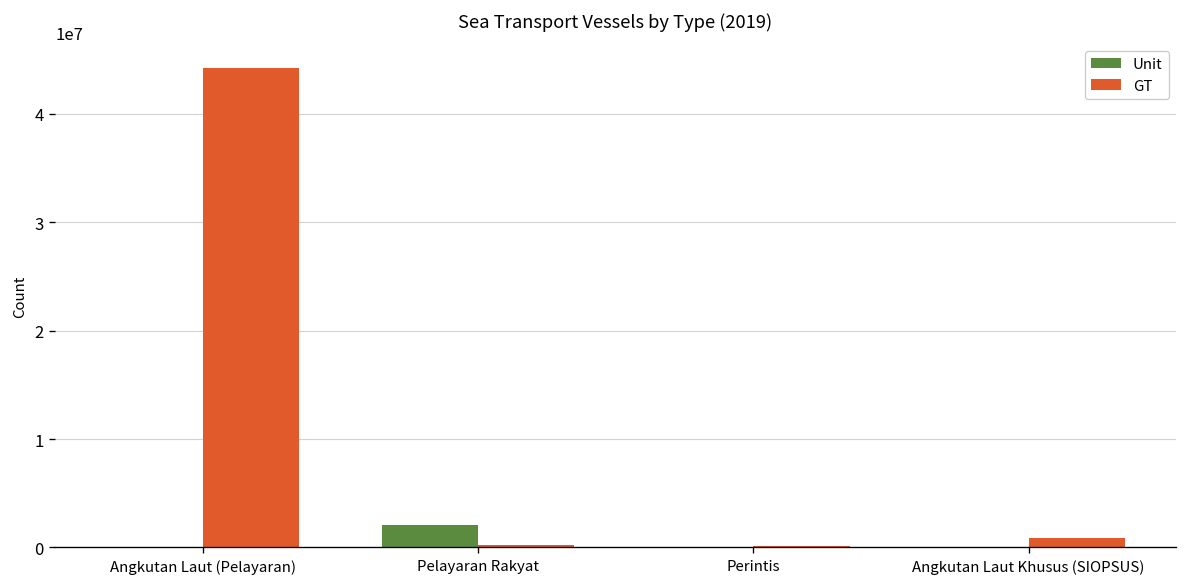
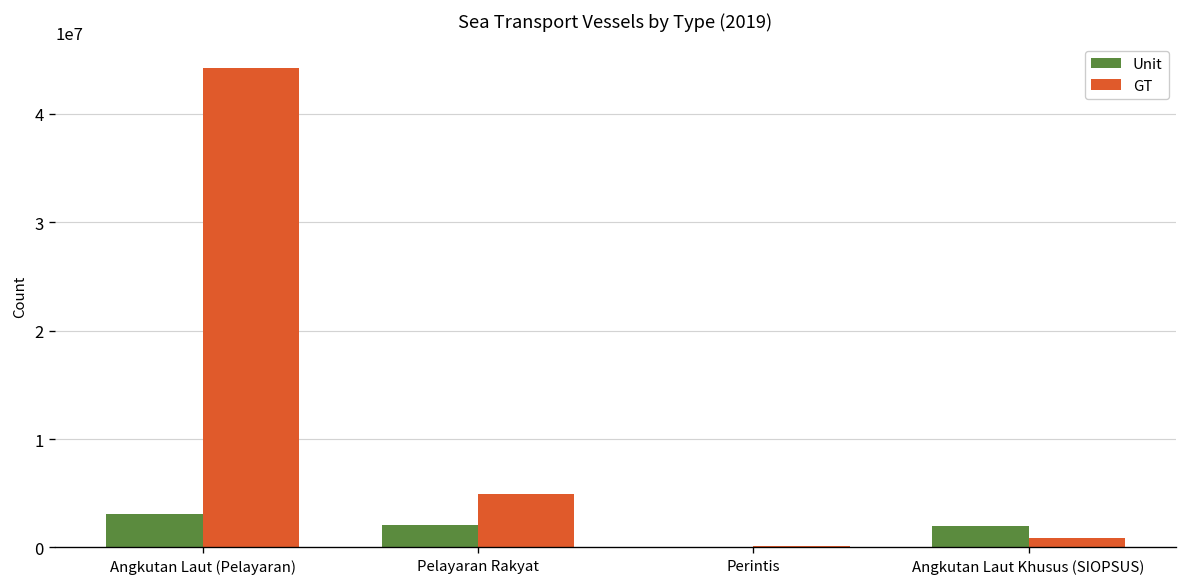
Unit, Angkutan Laut (Pelayaran): 0 -> 3000000
GT, Pelayaran Rakyat: 0 -> 5000000
Unit, Angkutan Laut Khusus (SIOPSUS): 0 -> 2000000
